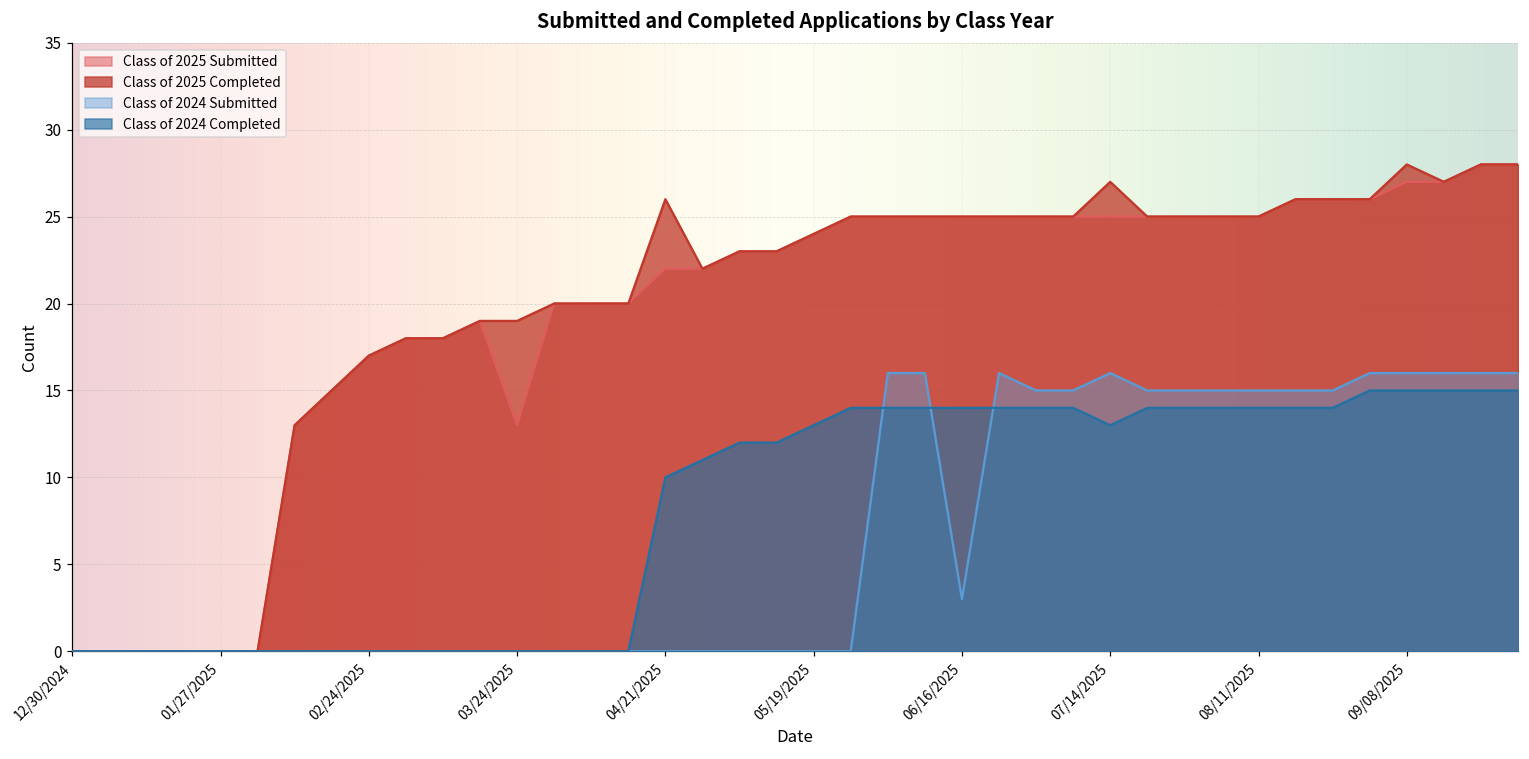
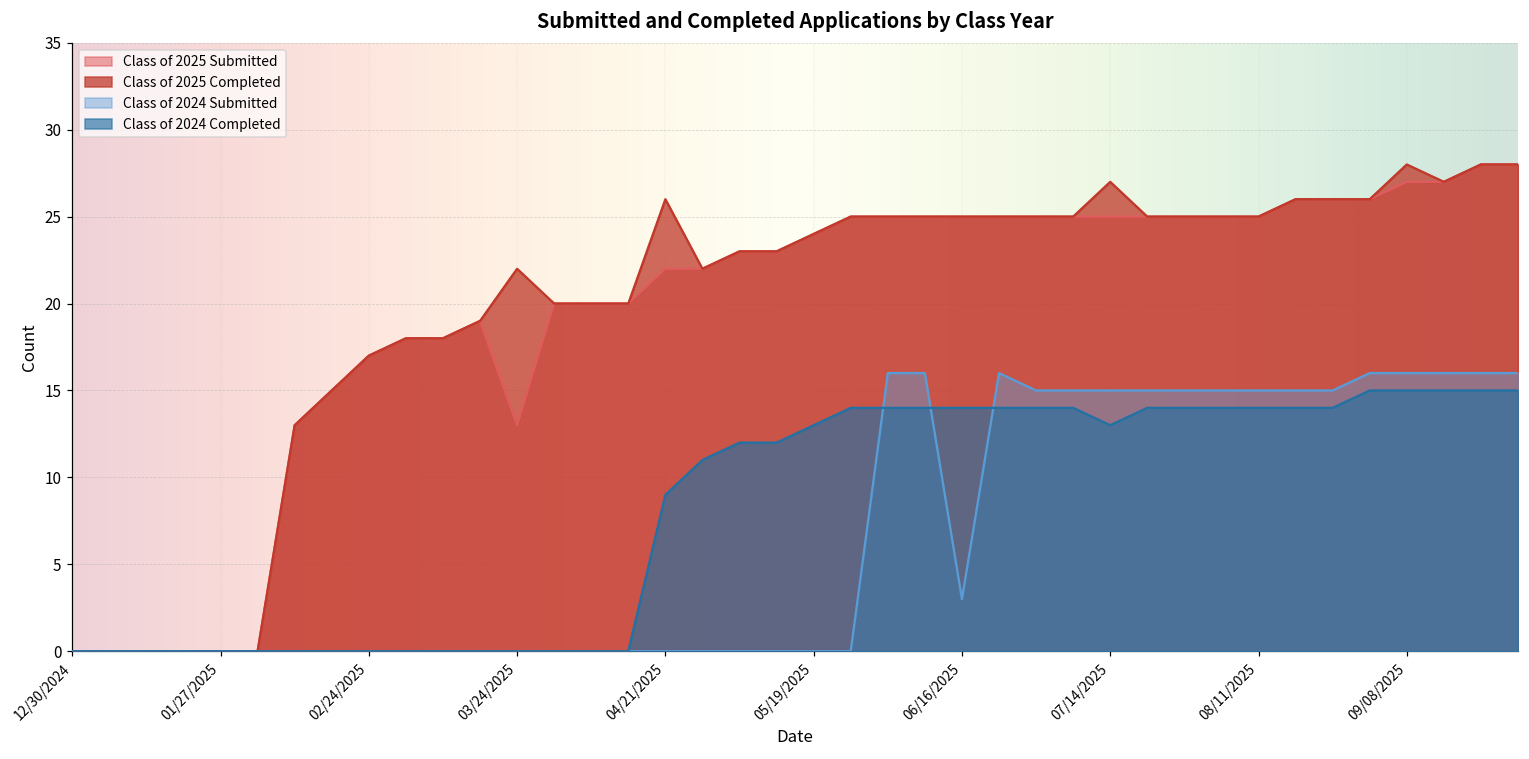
Class of 2025 Completed, 03/24/2025: 19 -> 22
Class of 2024 Completed, 04/21/2025: 10 -> 9
Class of 2024 Submitted, 07/14/2025: 16 -> 15
